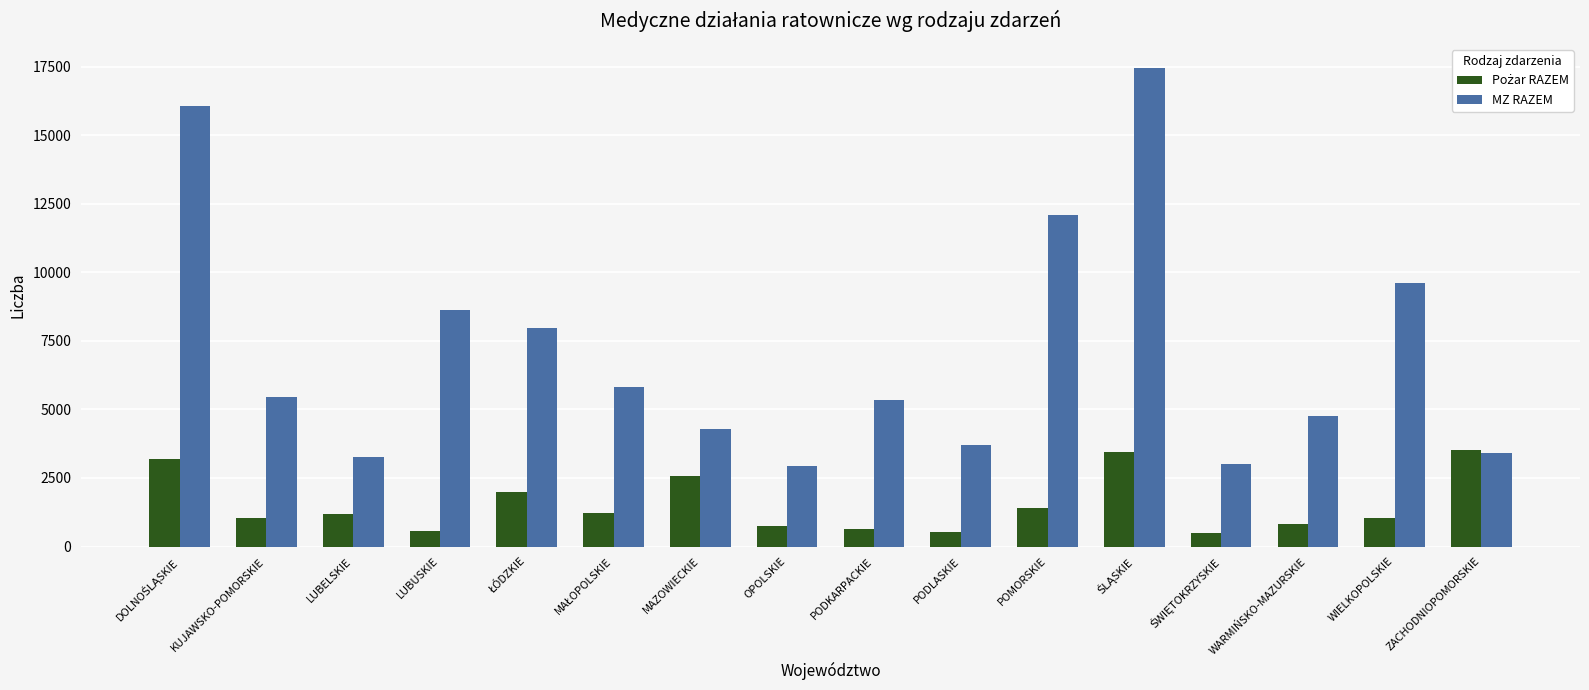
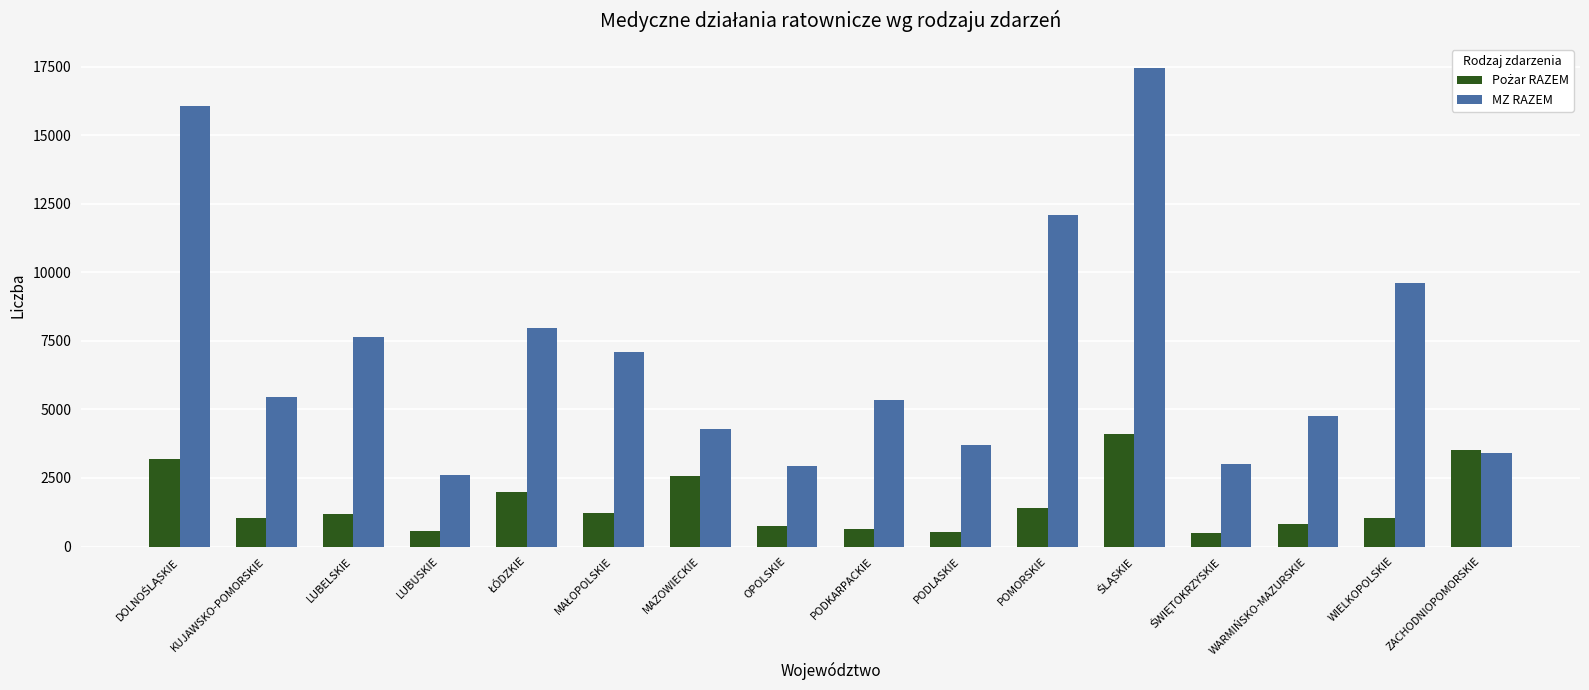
MZ RAZEM, LUBELSKIE: 3300 -> 7700
MZ RAZEM, LUBUSKIE: 8600 -> 2600
MZ RAZEM, MAŁOPOLSKIE: 5800 -> 7100
Pożar RAZEM, ŚLĄSKIE: 3500 -> 4100
